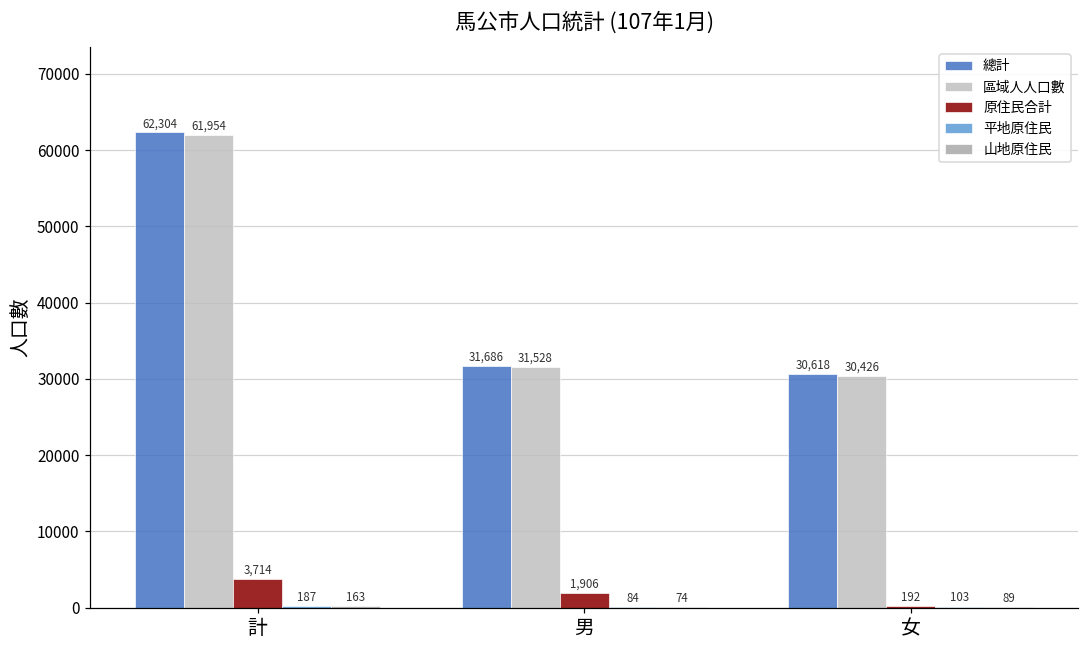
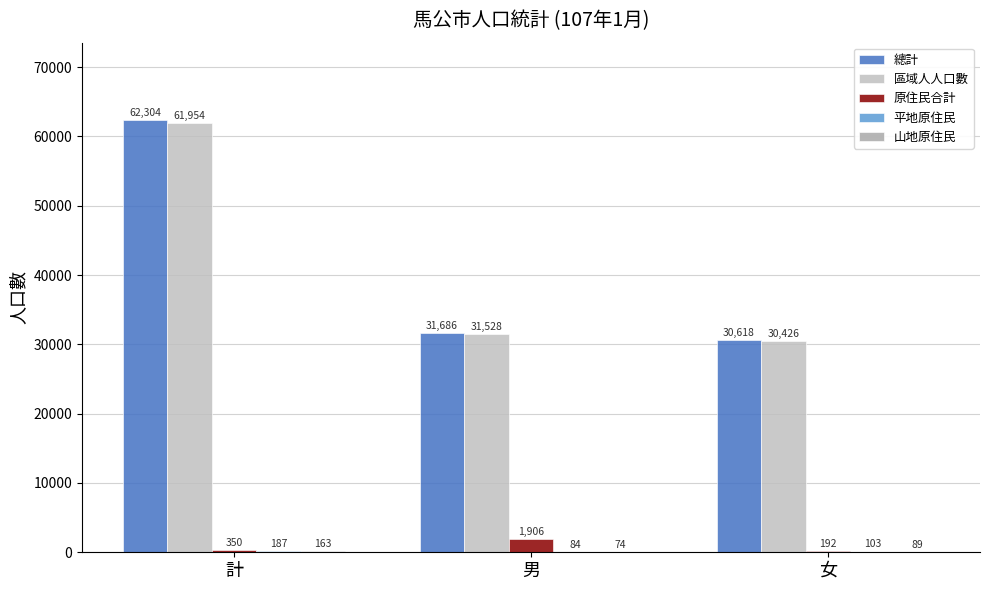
原住民合計, 計: 3,714 -> 350
